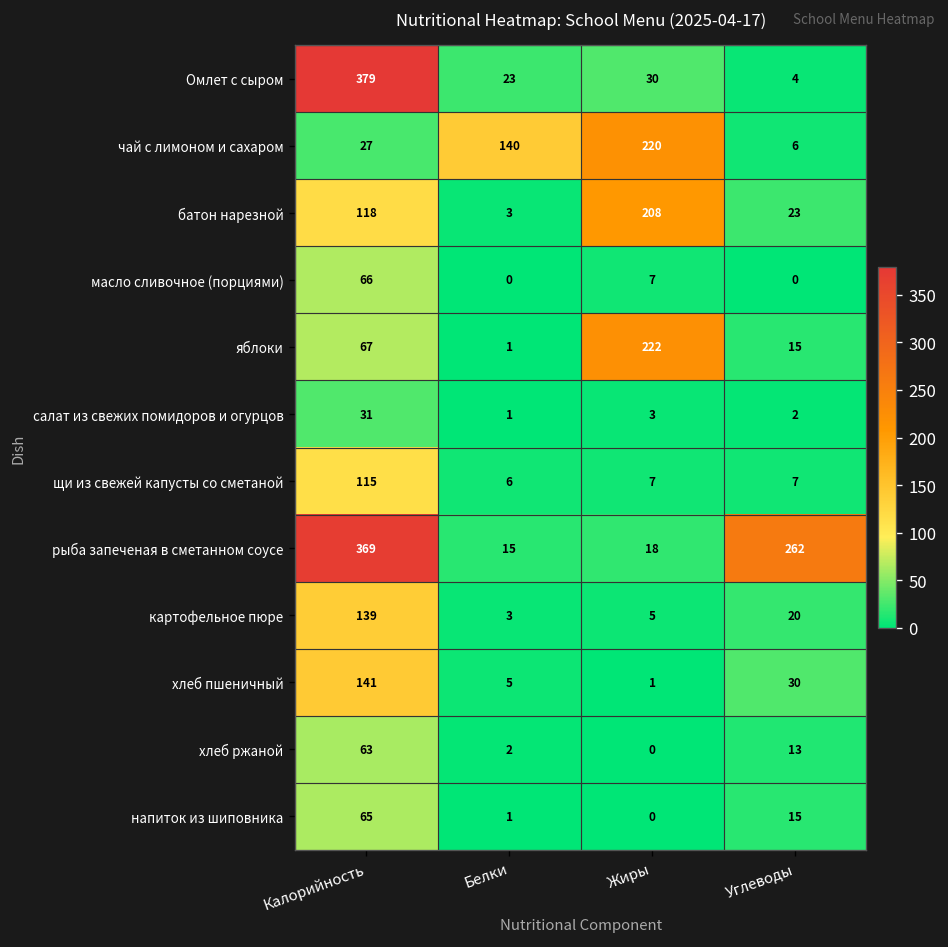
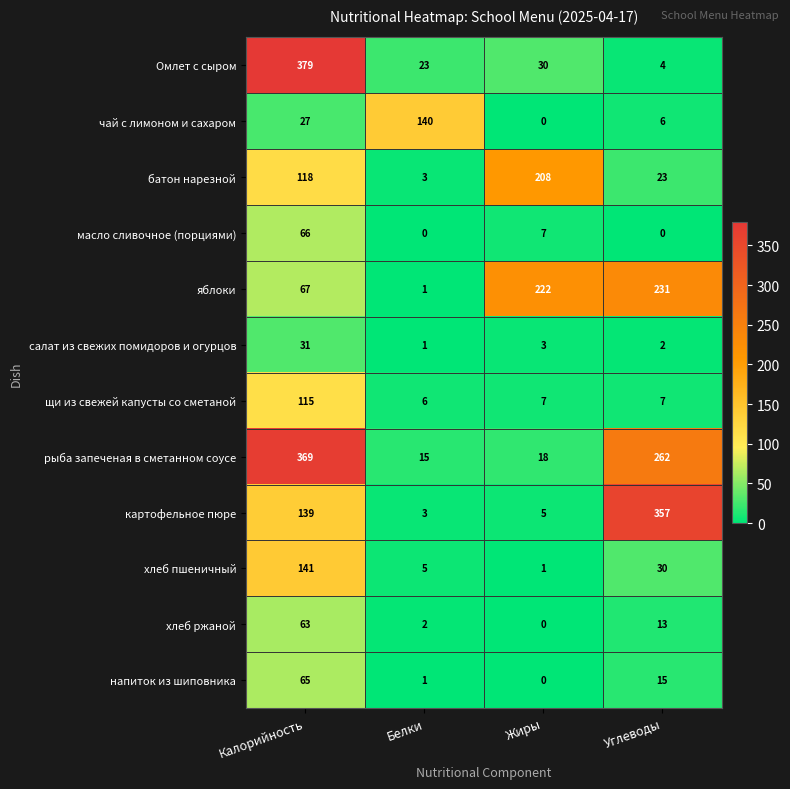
чай с лимоном и сахаром, Жиры: 220 -> 0
яблоки, Углеводы: 15 -> 231
картофельное пюре, Углеводы: 20 -> 357
